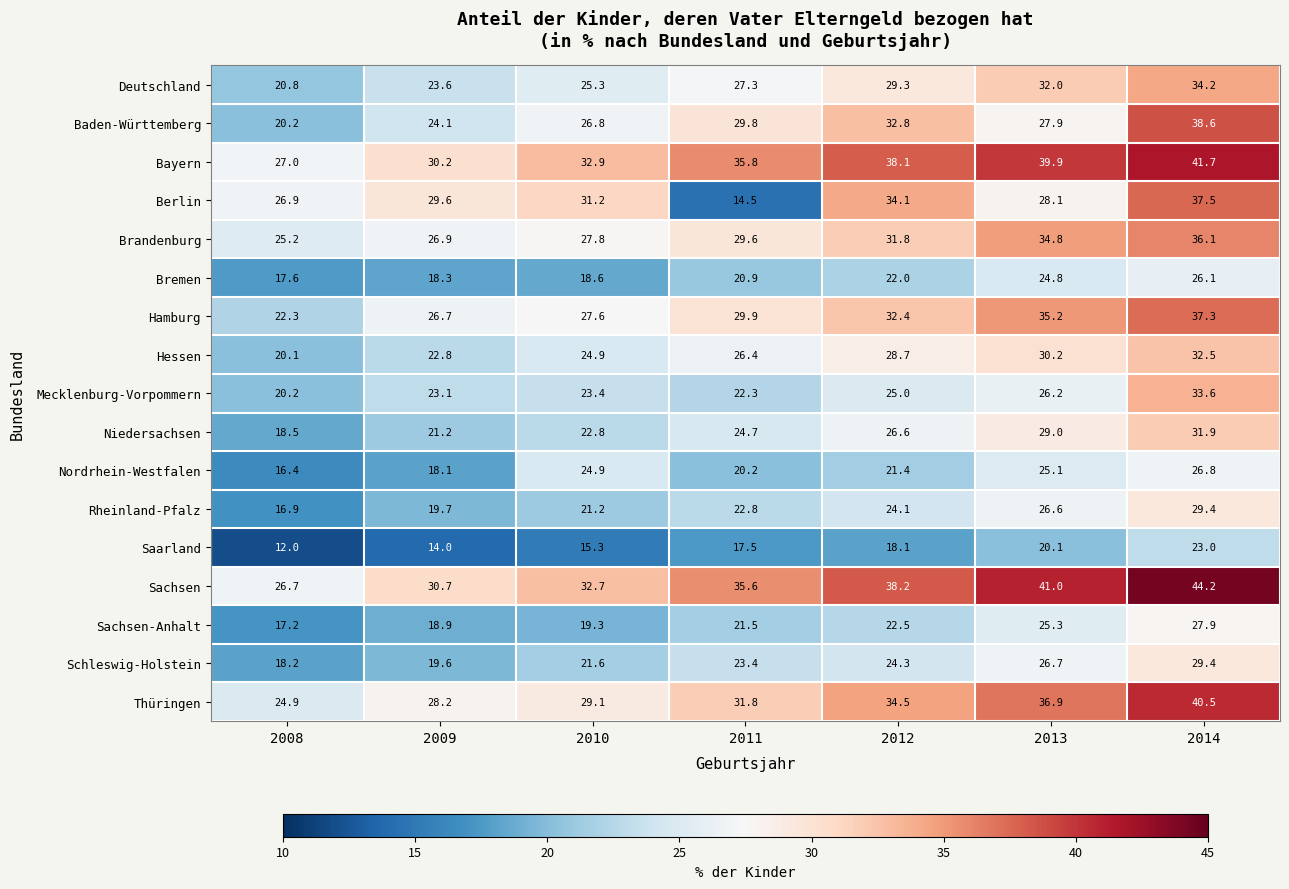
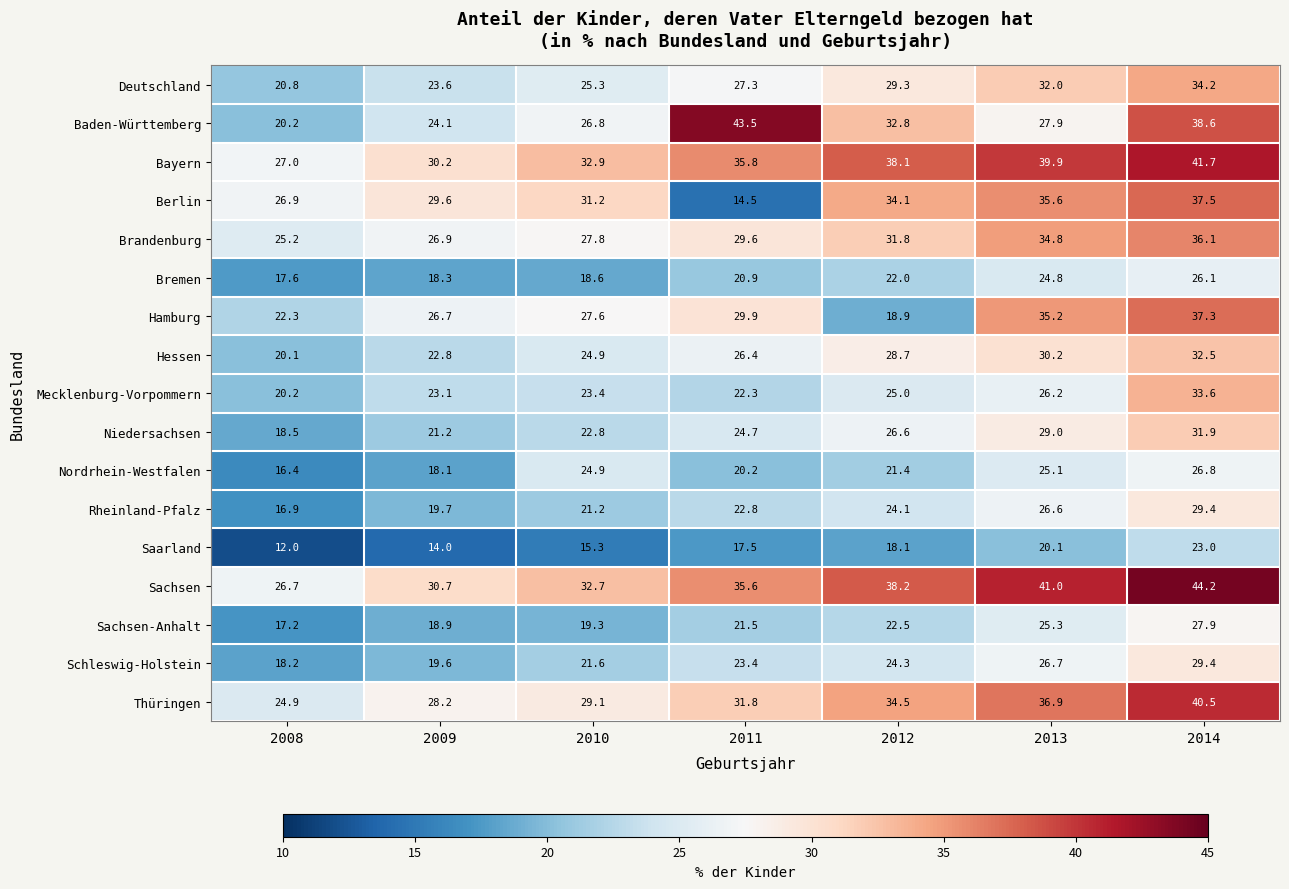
Baden-Württemberg, 2011: 29.8 -> 43.5
Berlin, 2013: 28.1 -> 35.6
Hamburg, 2012: 32.4 -> 18.9
